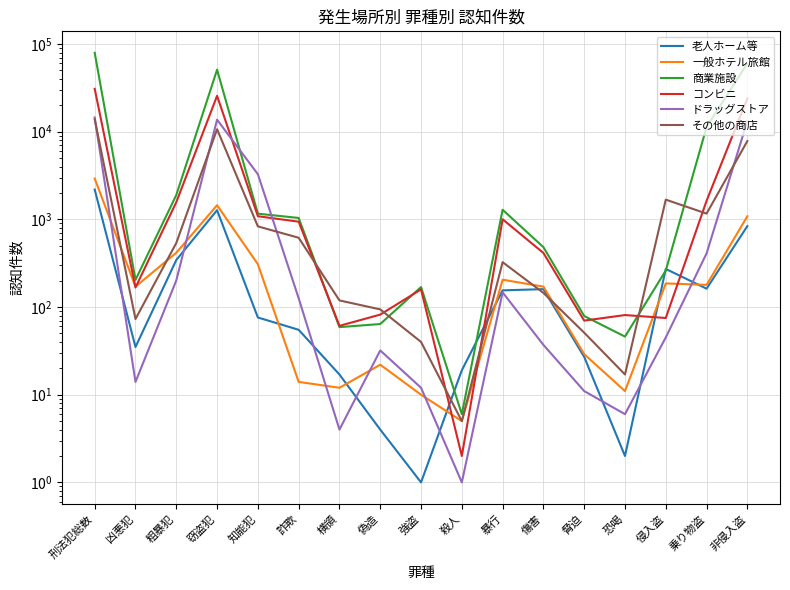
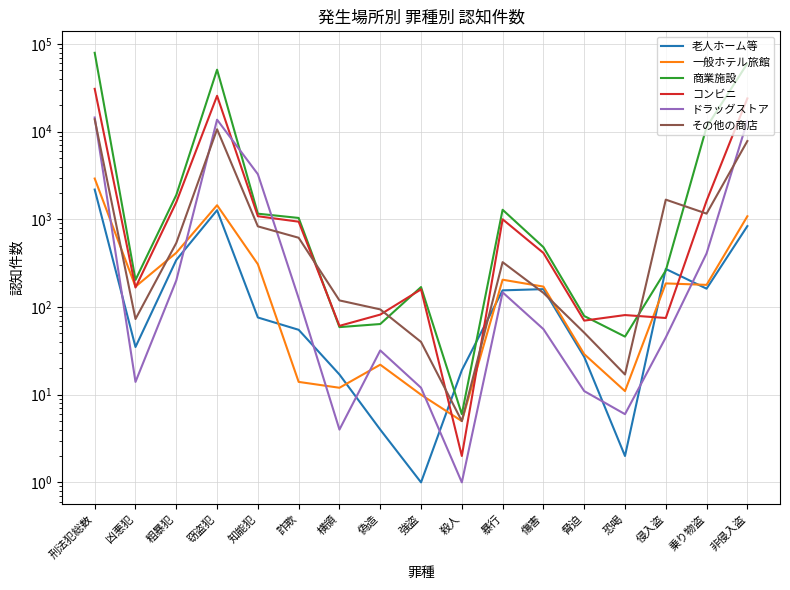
ドラッグストア, 傷害: 37 -> 60
